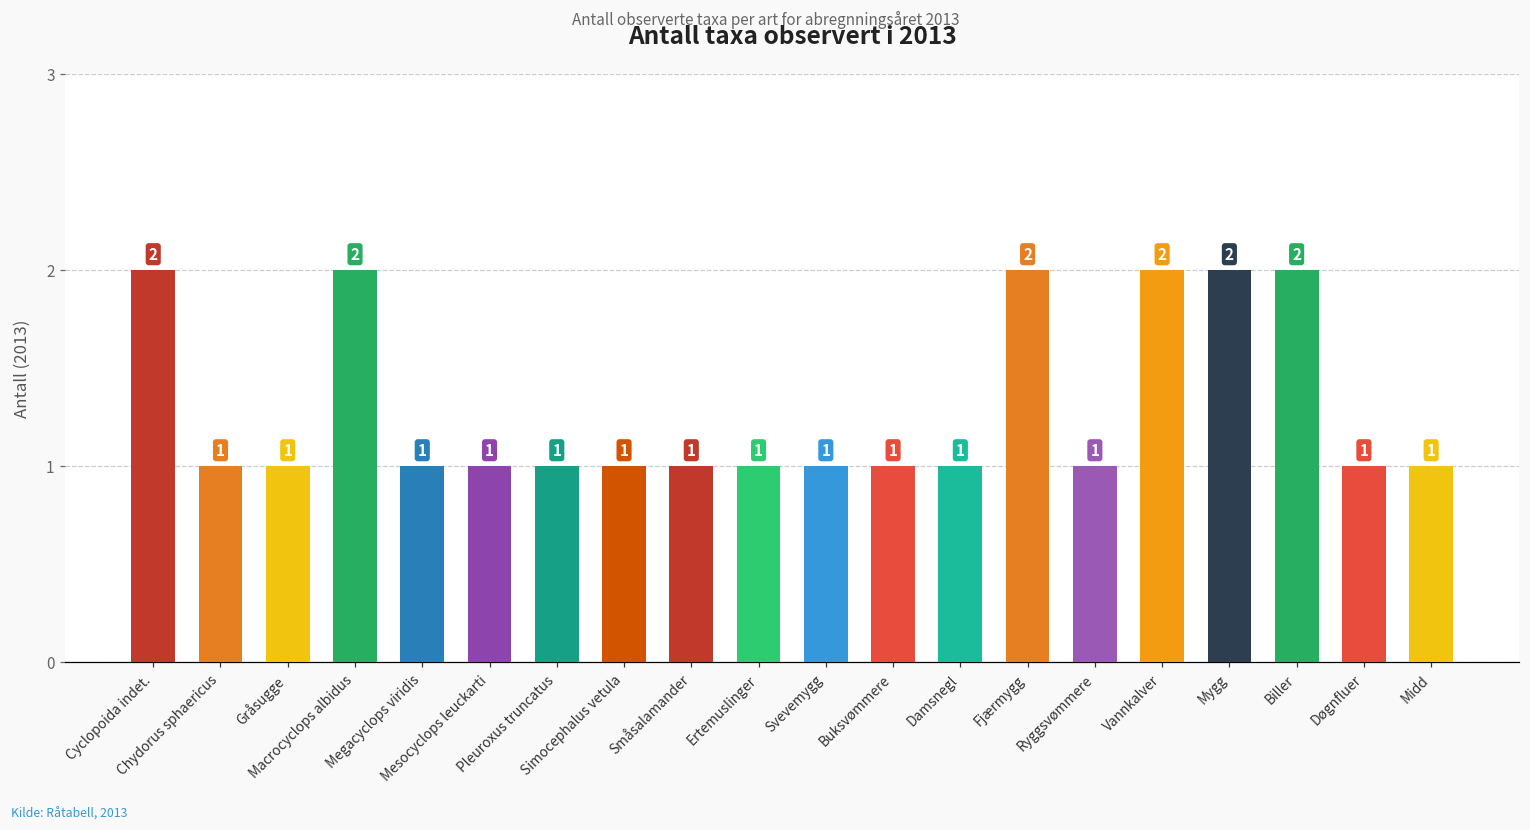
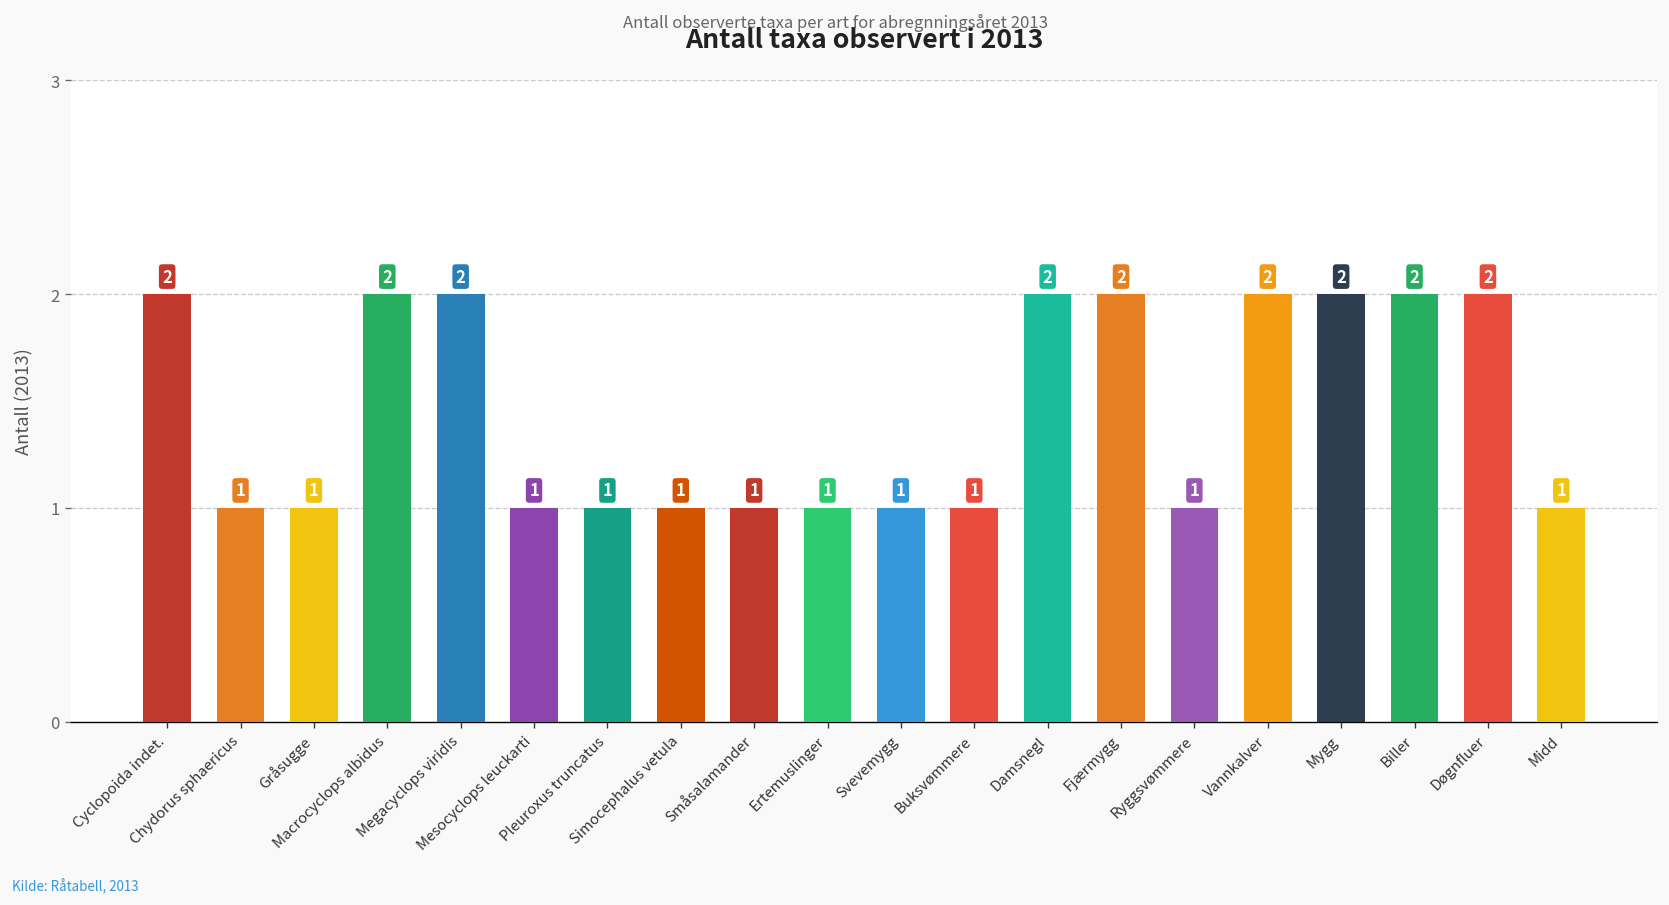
Megacyclops viridis: 1 -> 2
Damsnegl: 1 -> 2
Døgnfluer: 1 -> 2
